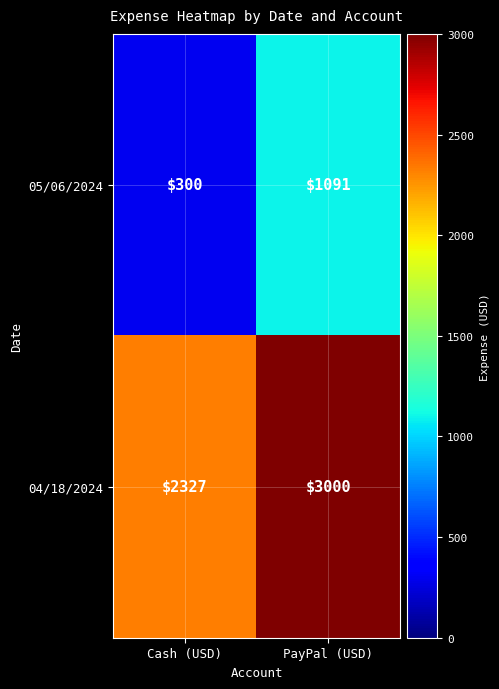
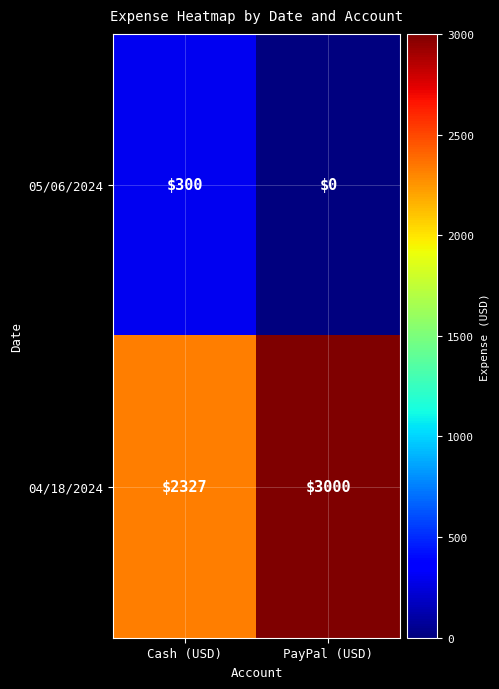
05/06/2024, PayPal (USD): $1091 -> $0
